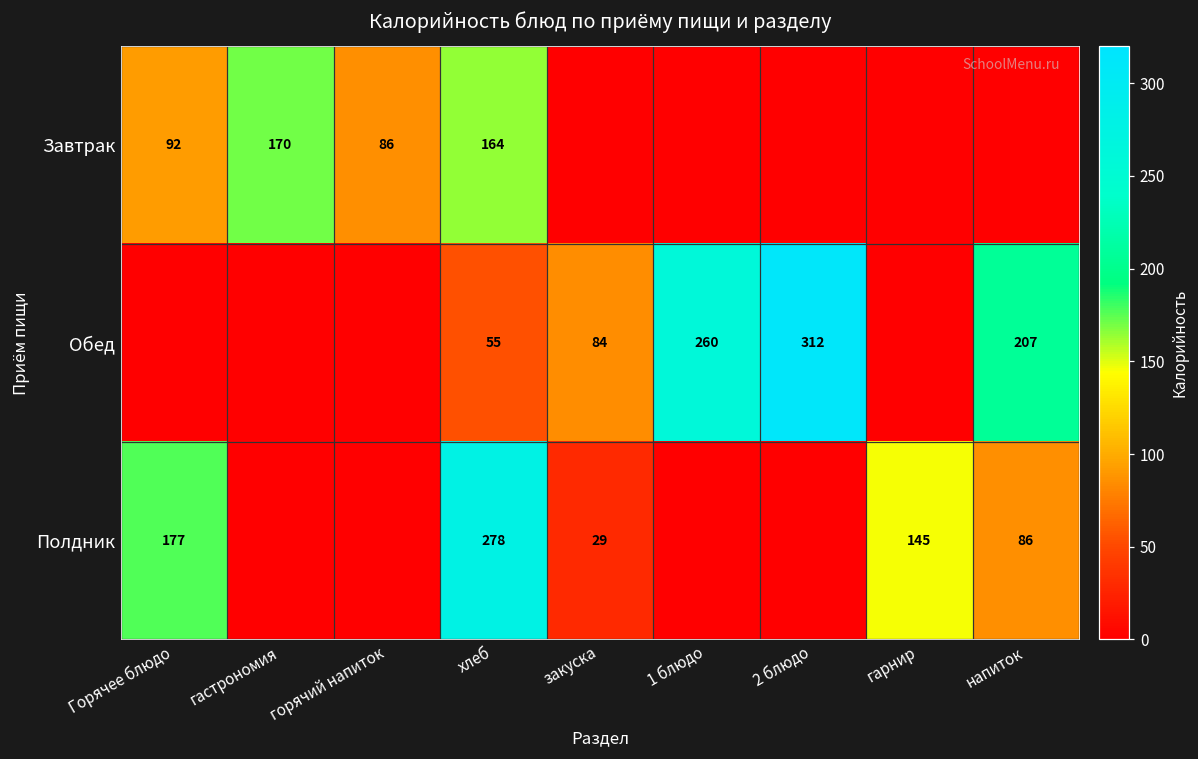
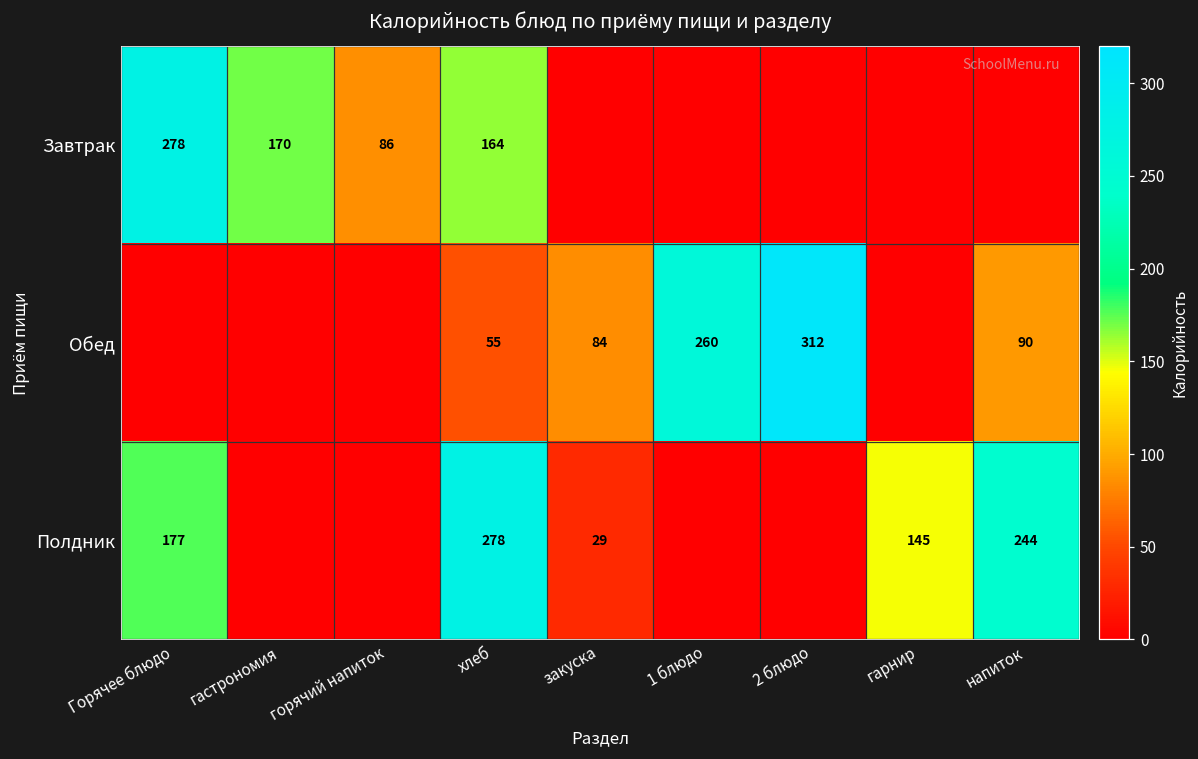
Завтрак, Горячее блюдо: 92 -> 278
Обед, напиток: 207 -> 90
Полдник, напиток: 86 -> 244
